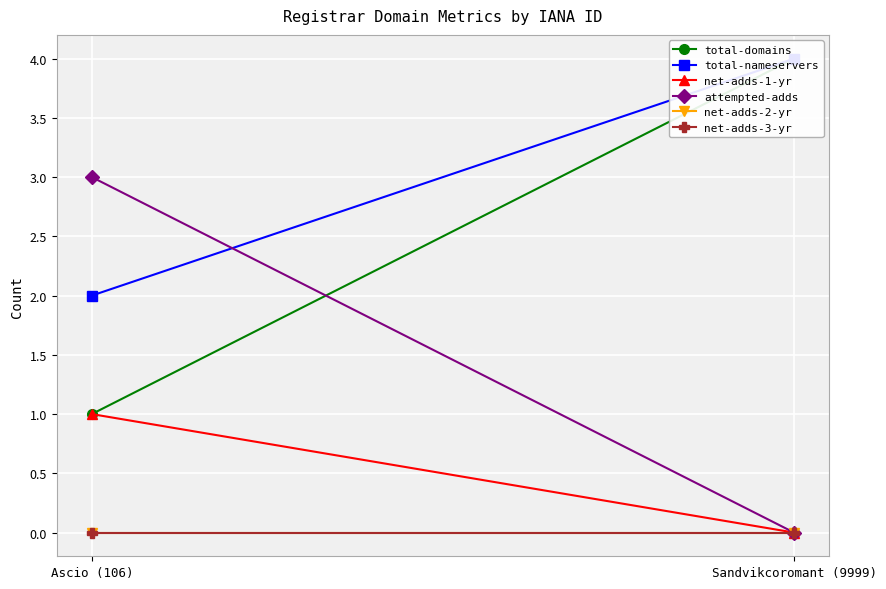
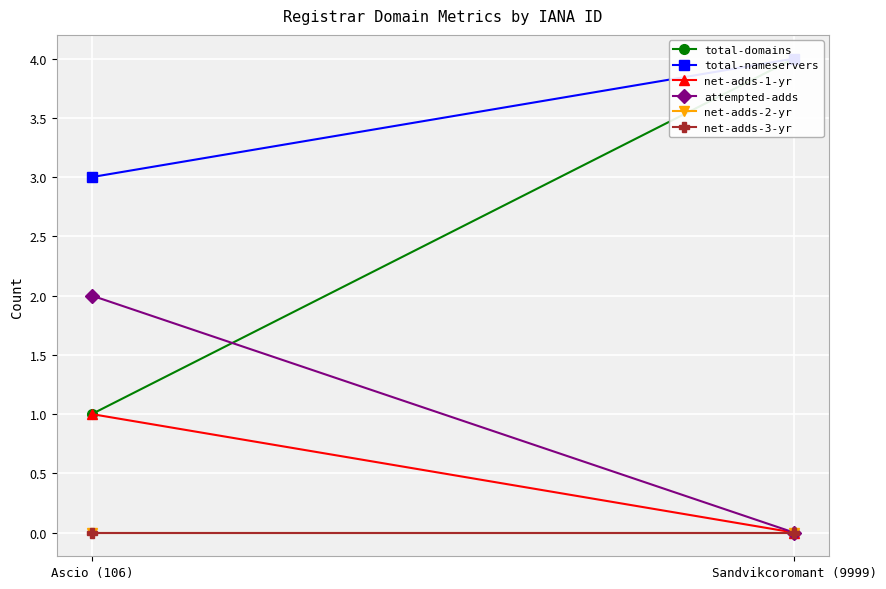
total-nameservers, Ascio (106): 2 -> 3
attempted-adds, Ascio (106): 3 -> 2
